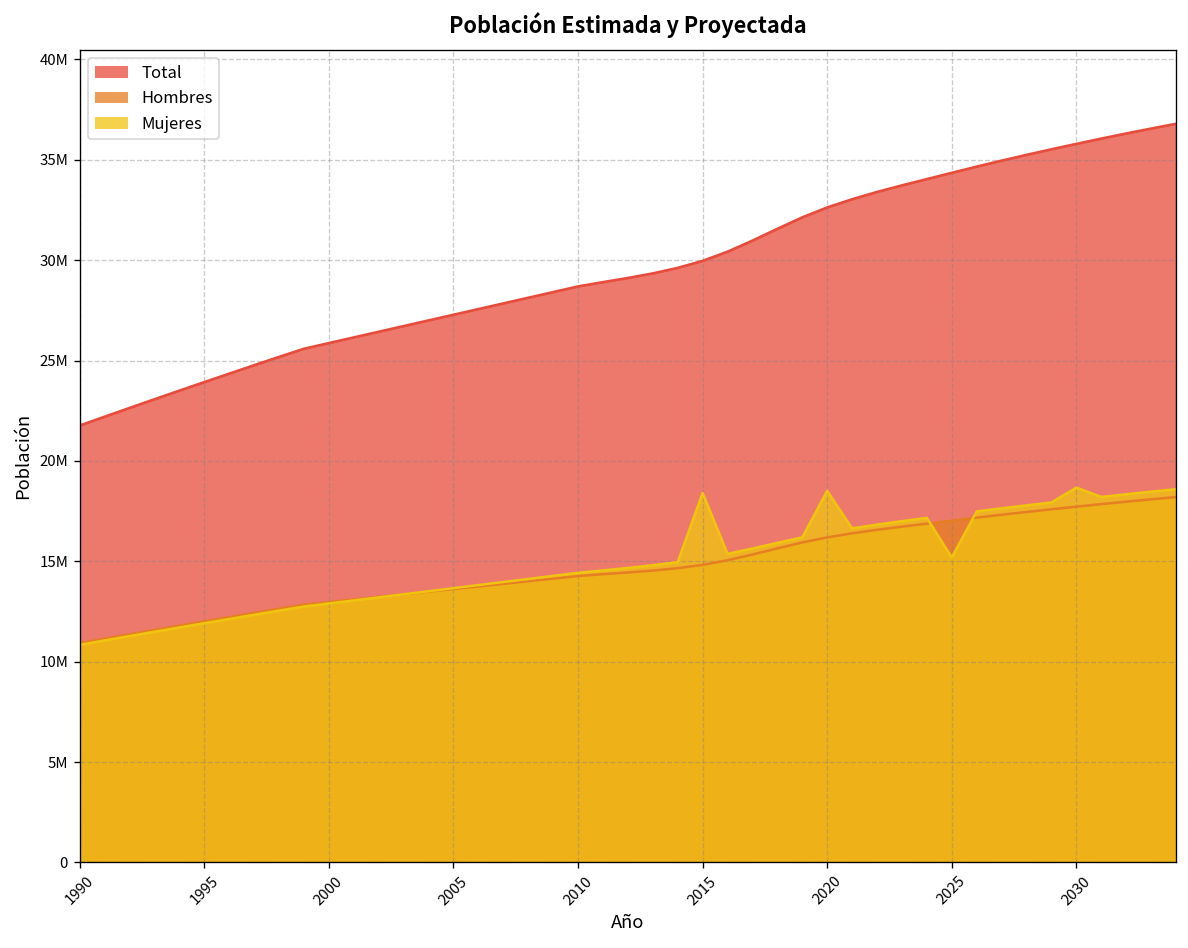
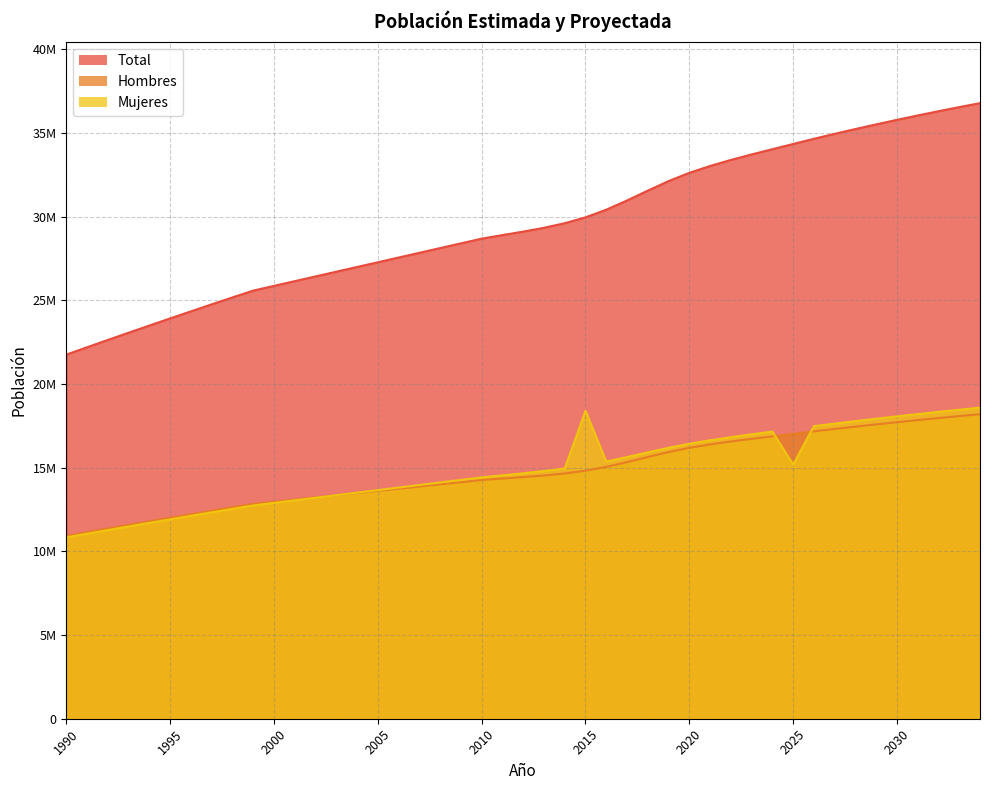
Mujeres, 2020: 18500000 -> 16400000
Mujeres, 2030: 18700000 -> 18100000
